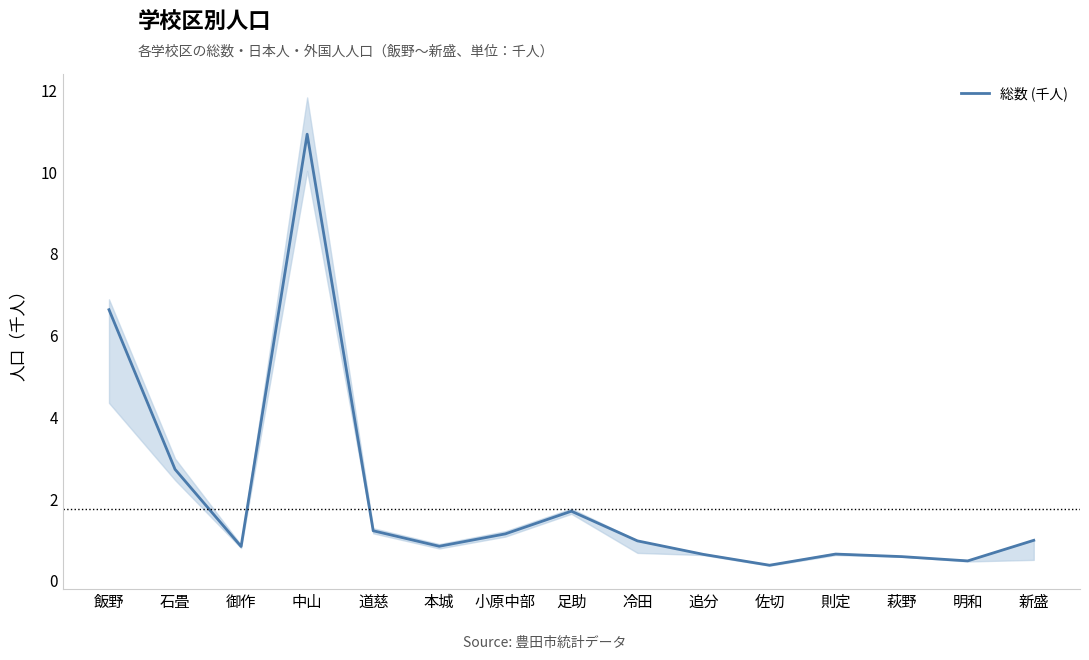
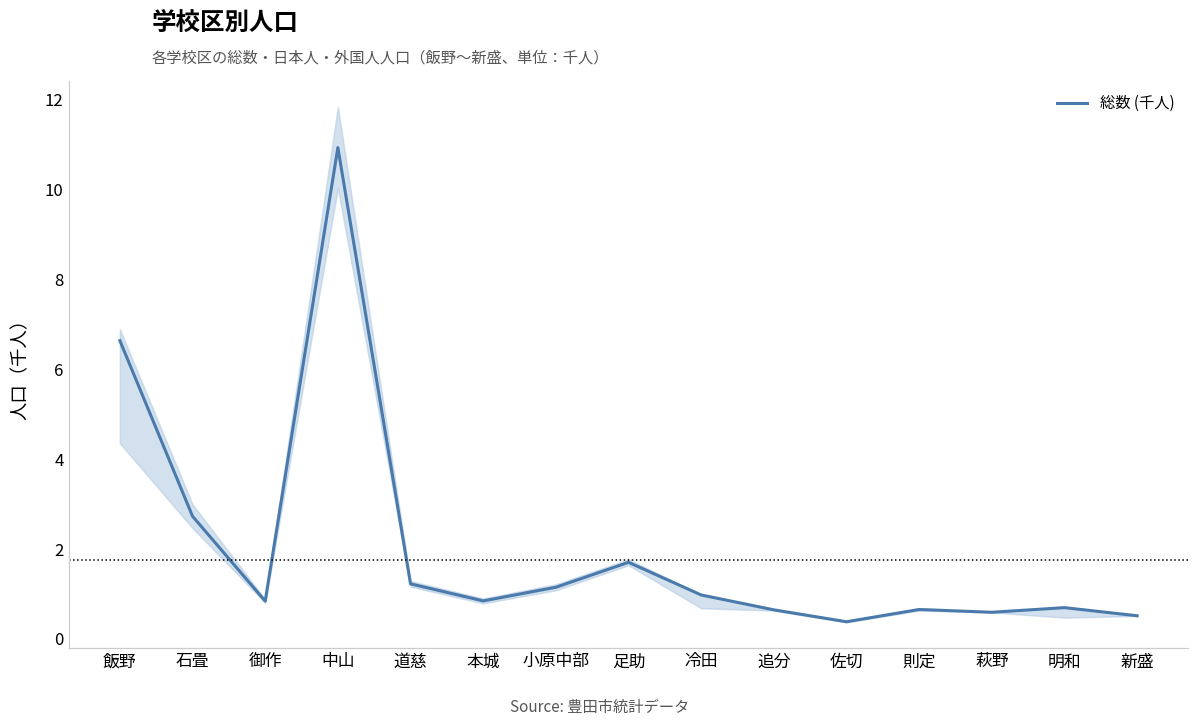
総数 (千人), 明和: 0.5 -> 0.7
総数 (千人), 新盛: 1.0 -> 0.5
